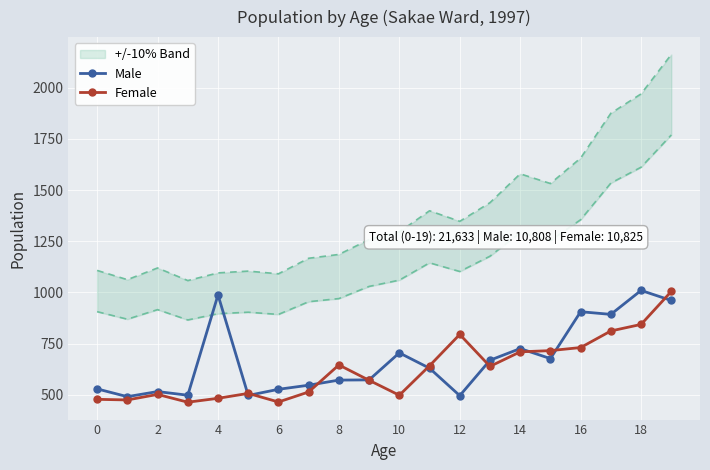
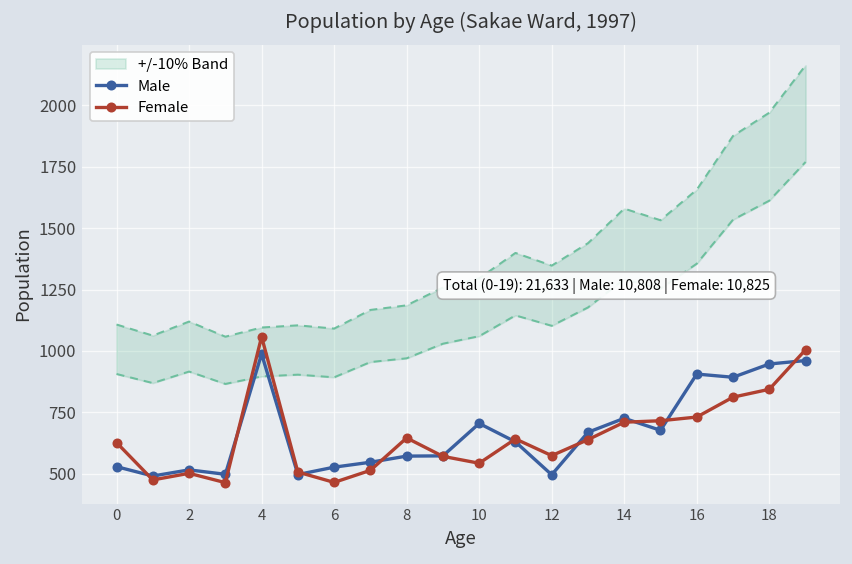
Female, 0: 480 -> 630
Female, 4: 480 -> 1060
Female, 10: 500 -> 540
Female, 12: 800 -> 570
Male, 18: 1010 -> 950
